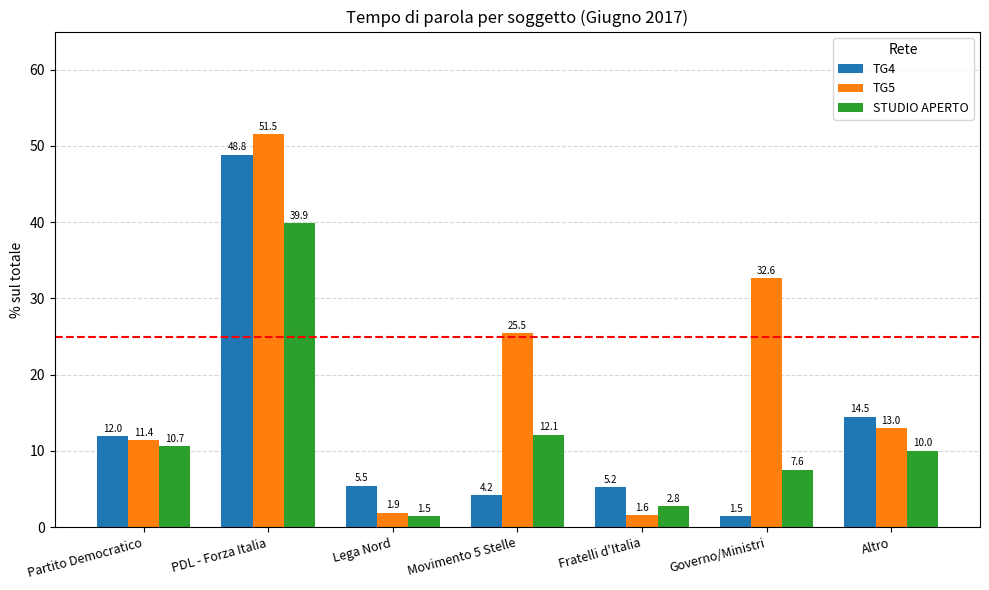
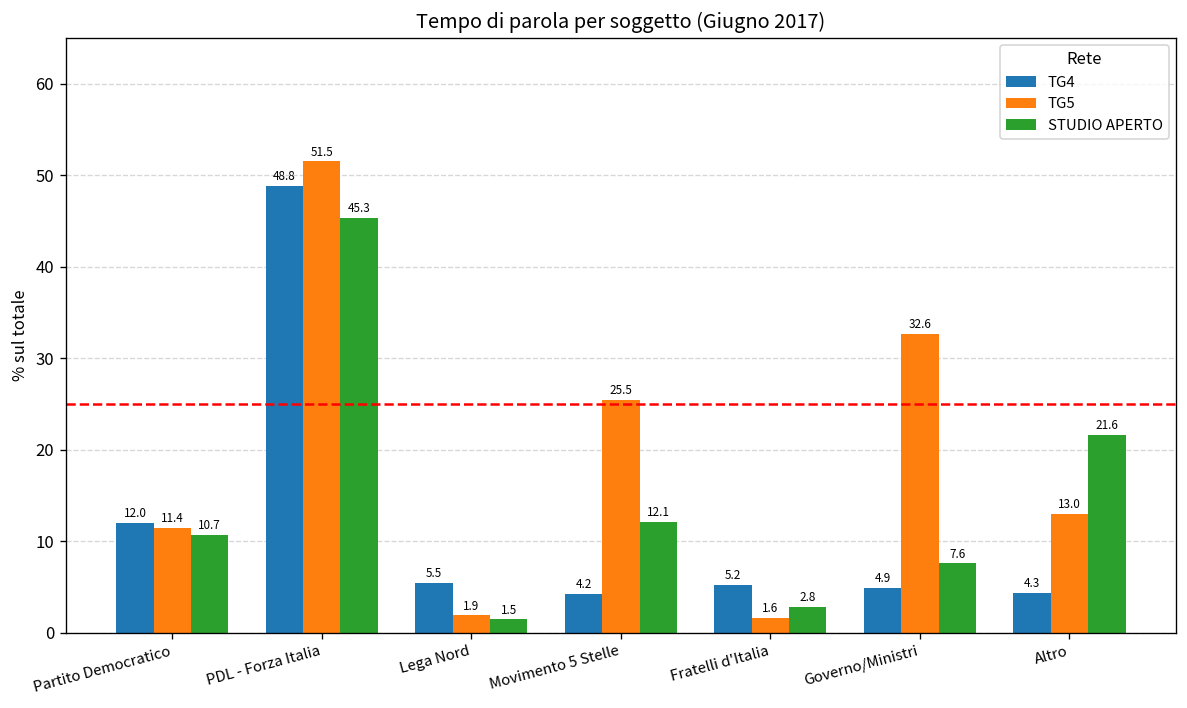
STUDIO APERTO, PDL - Forza Italia: 39.9 -> 45.3
TG4, Governo/Ministri: 1.5 -> 4.9
TG4, Altro: 14.5 -> 4.3
STUDIO APERTO, Altro: 10.0 -> 21.6
